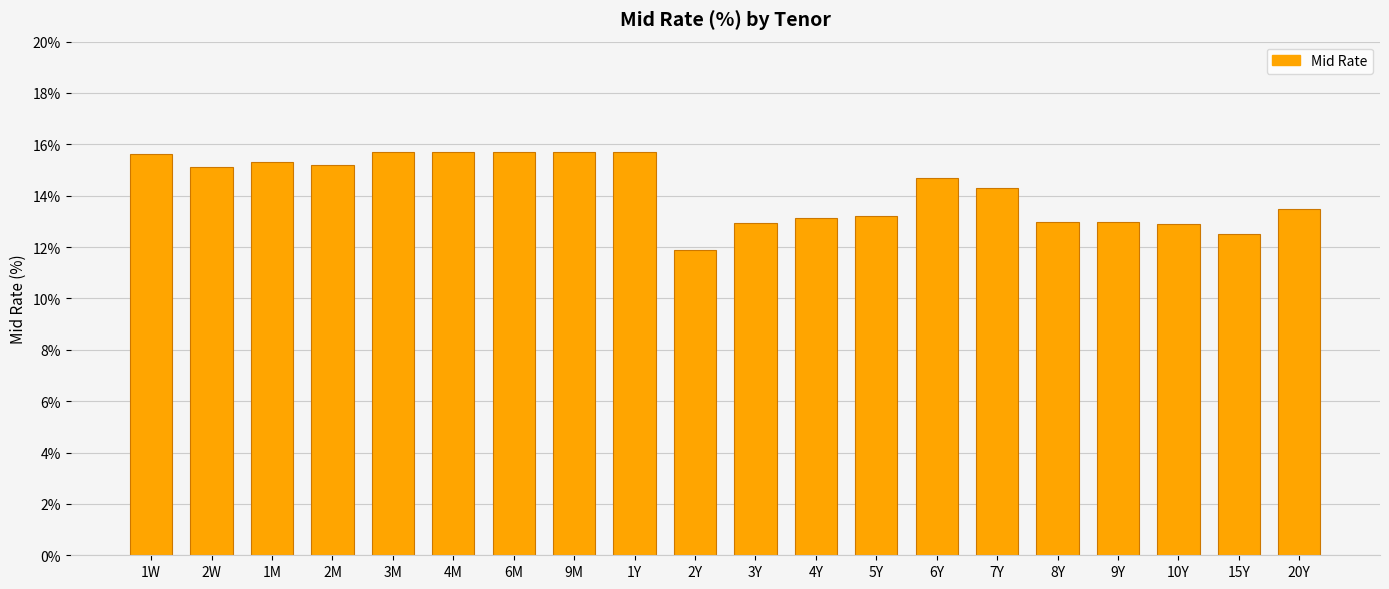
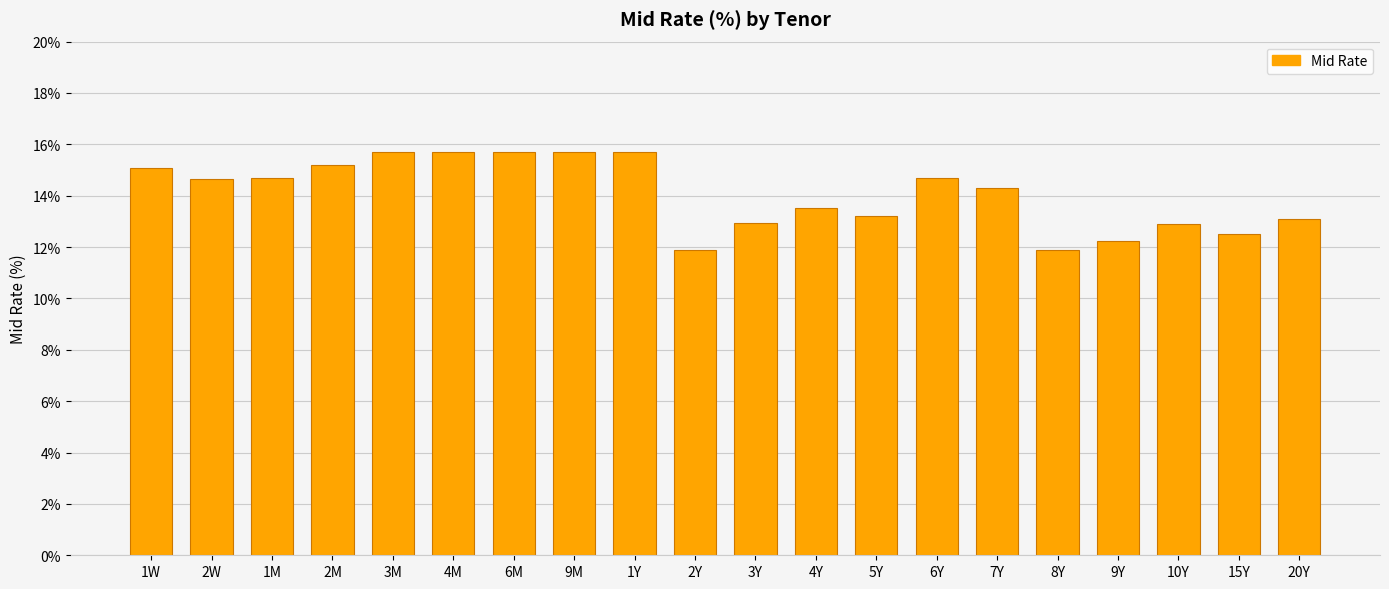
1W: 15.6% -> 15.1%
2W: 15.1% -> 14.7%
1M: 15.3% -> 14.7%
4Y: 13.1% -> 13.5%
8Y: 13.0% -> 11.9%
9Y: 13.0% -> 12.2%
20Y: 13.5% -> 13.1%
